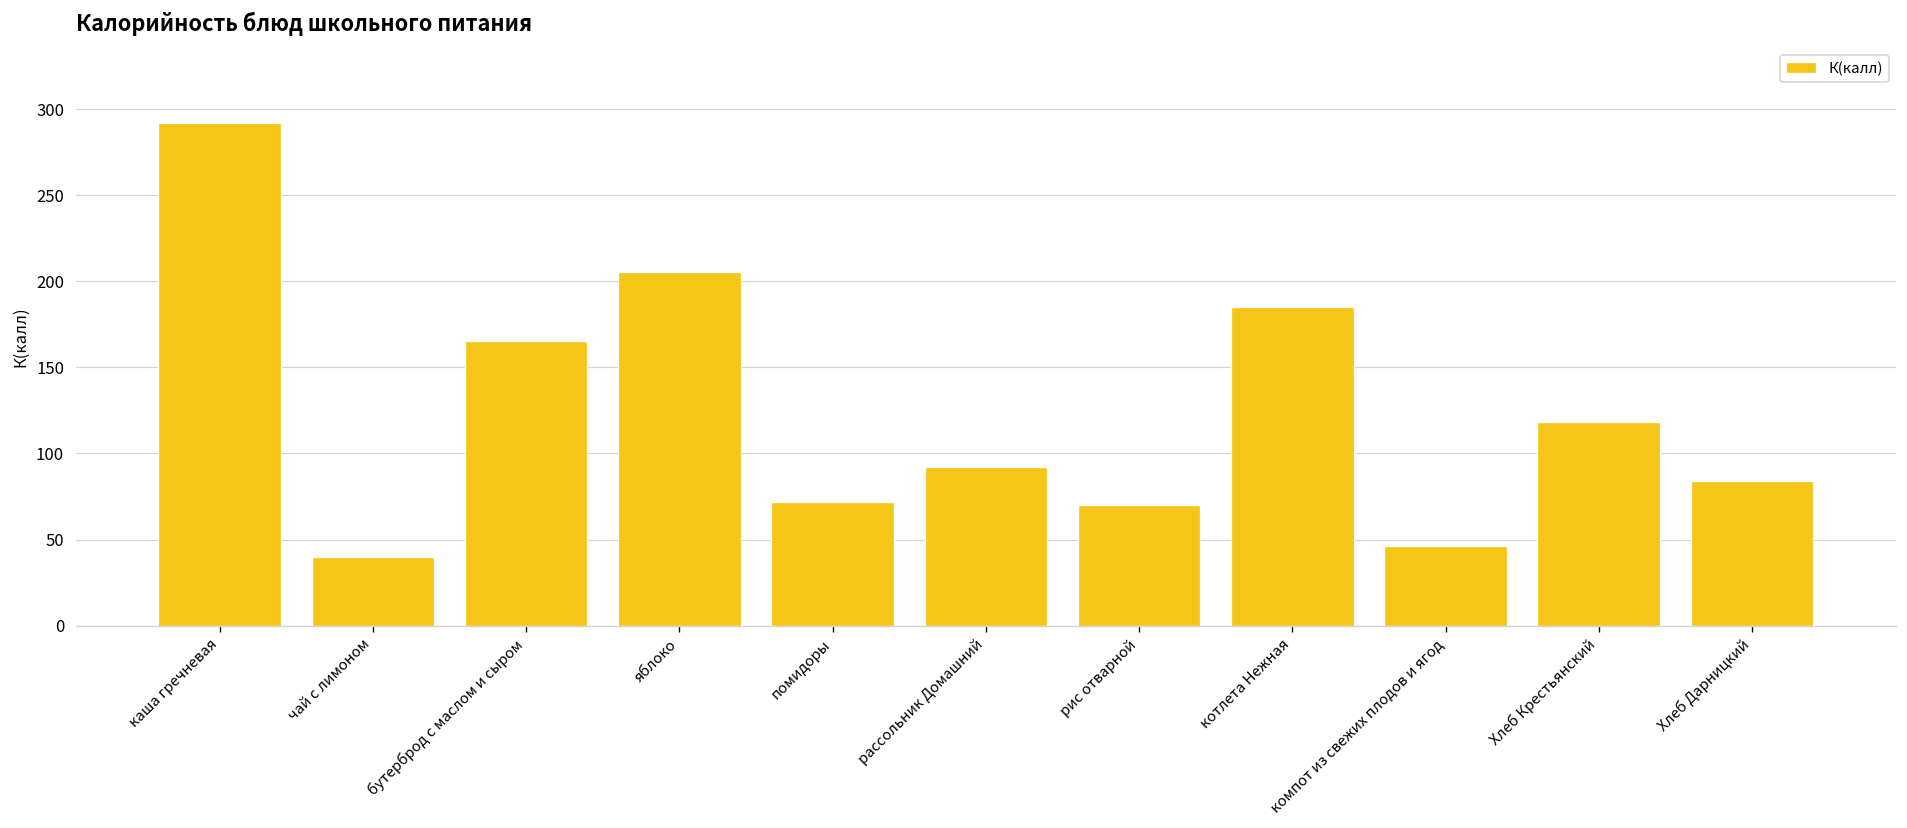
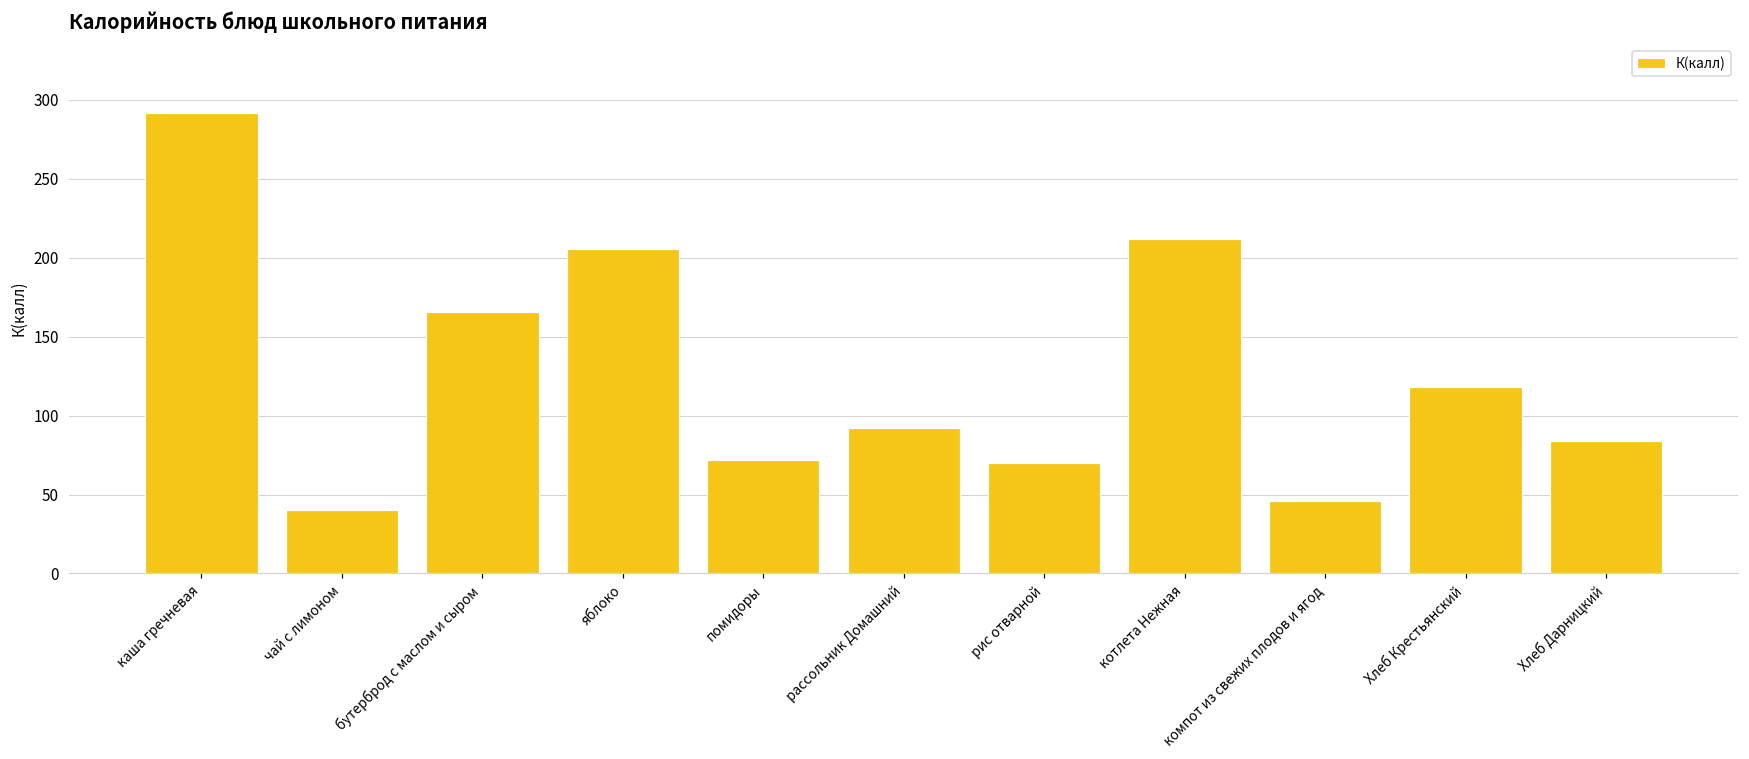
котлета Нежная: 185 -> 212
